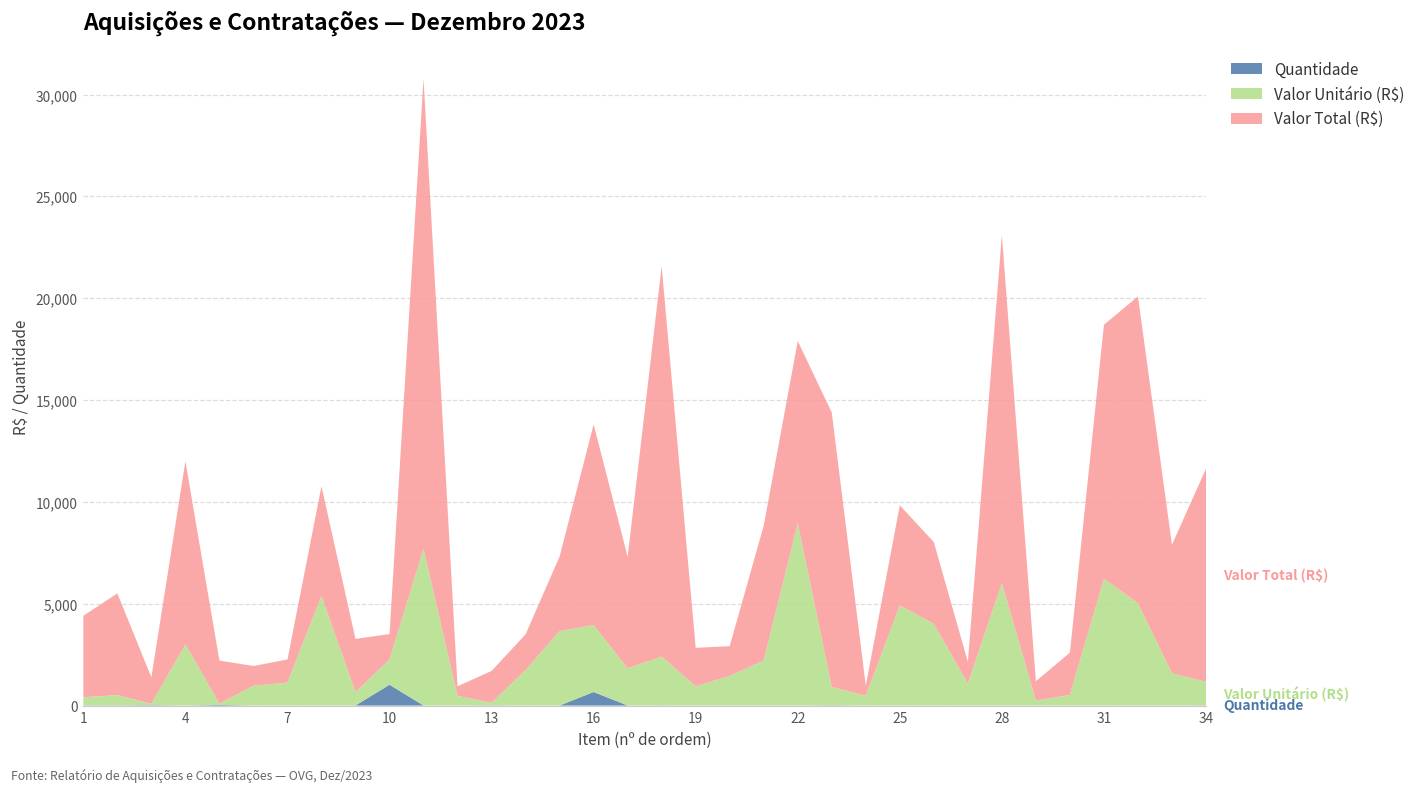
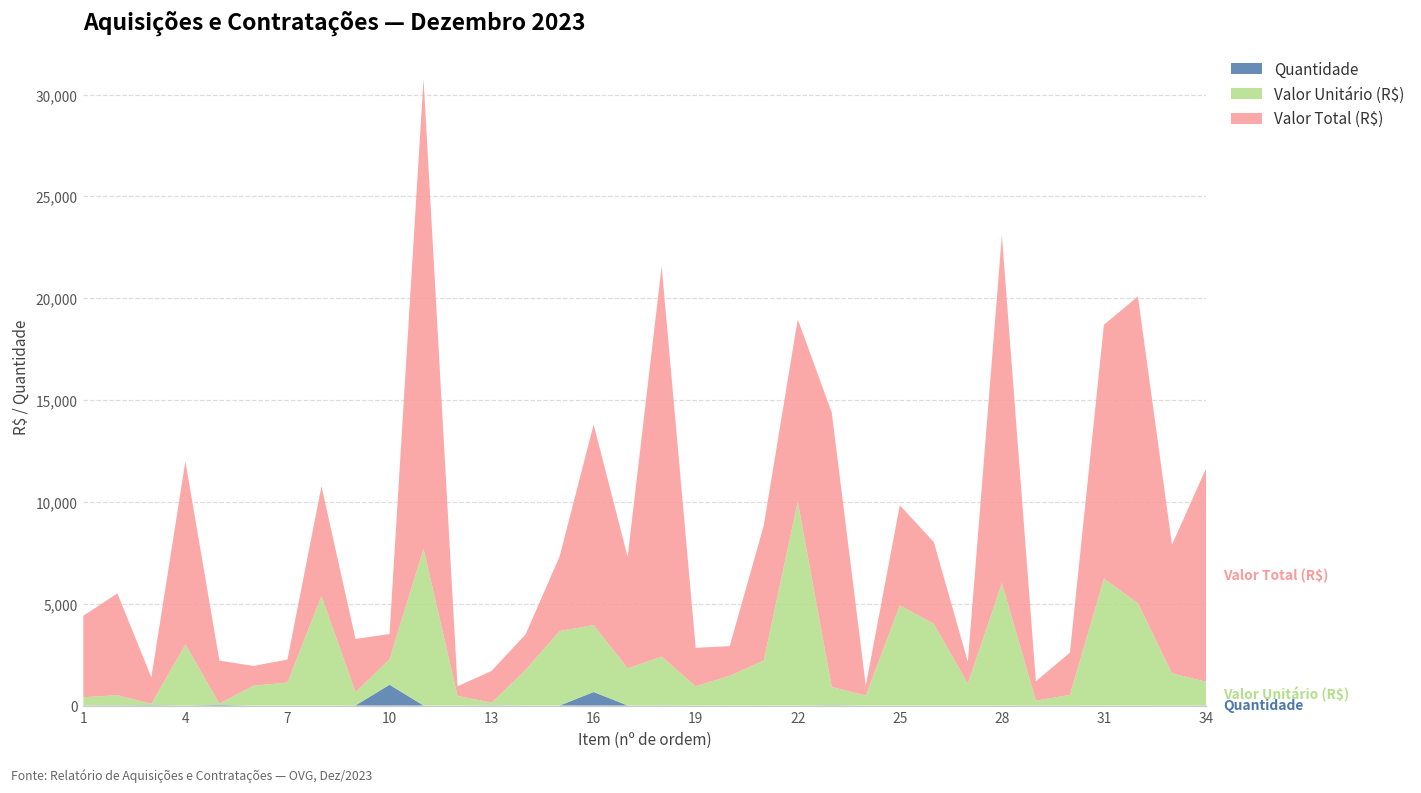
Valor Unitário (R$), 22: 9,000 -> 10,000
